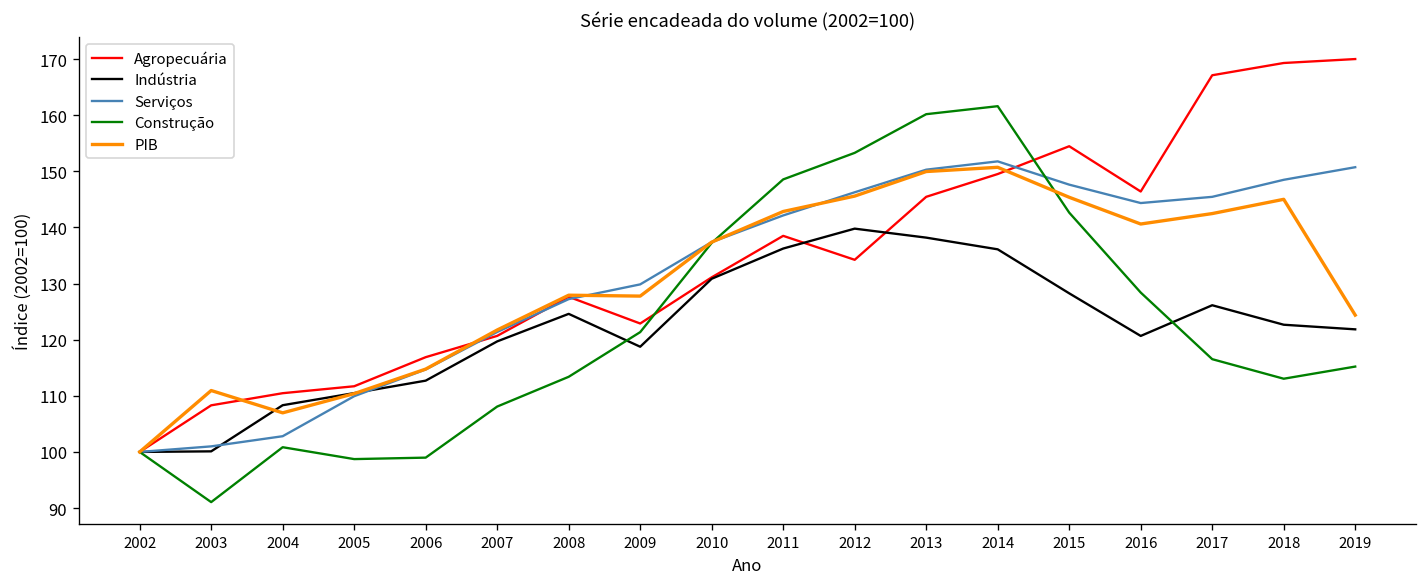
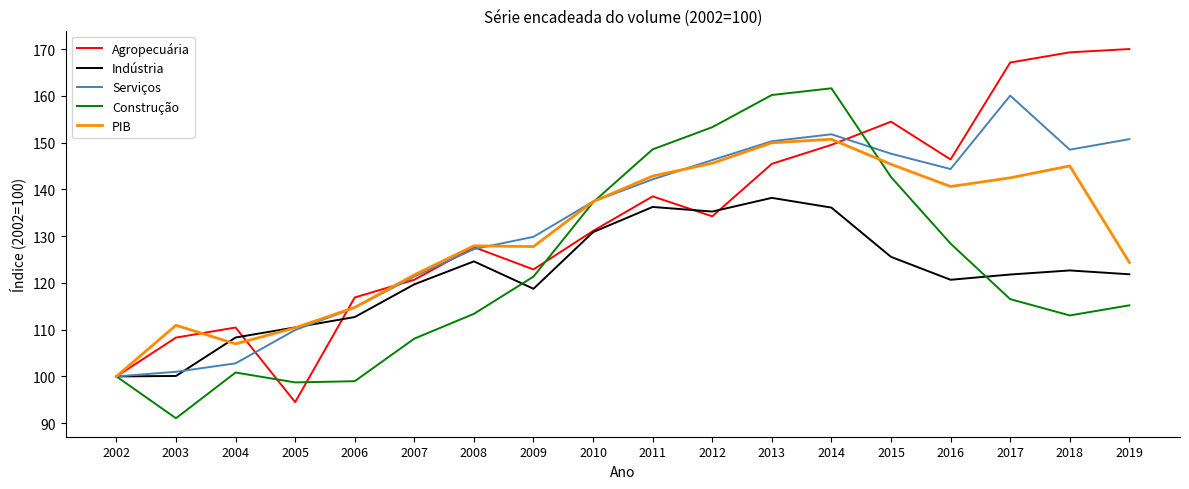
Agropecuária, 2005: 112 -> 95
Indústria, 2012: 140 -> 135
Indústria, 2015: 128 -> 126
Indústria, 2017: 126 -> 122
Serviços, 2017: 145 -> 160
